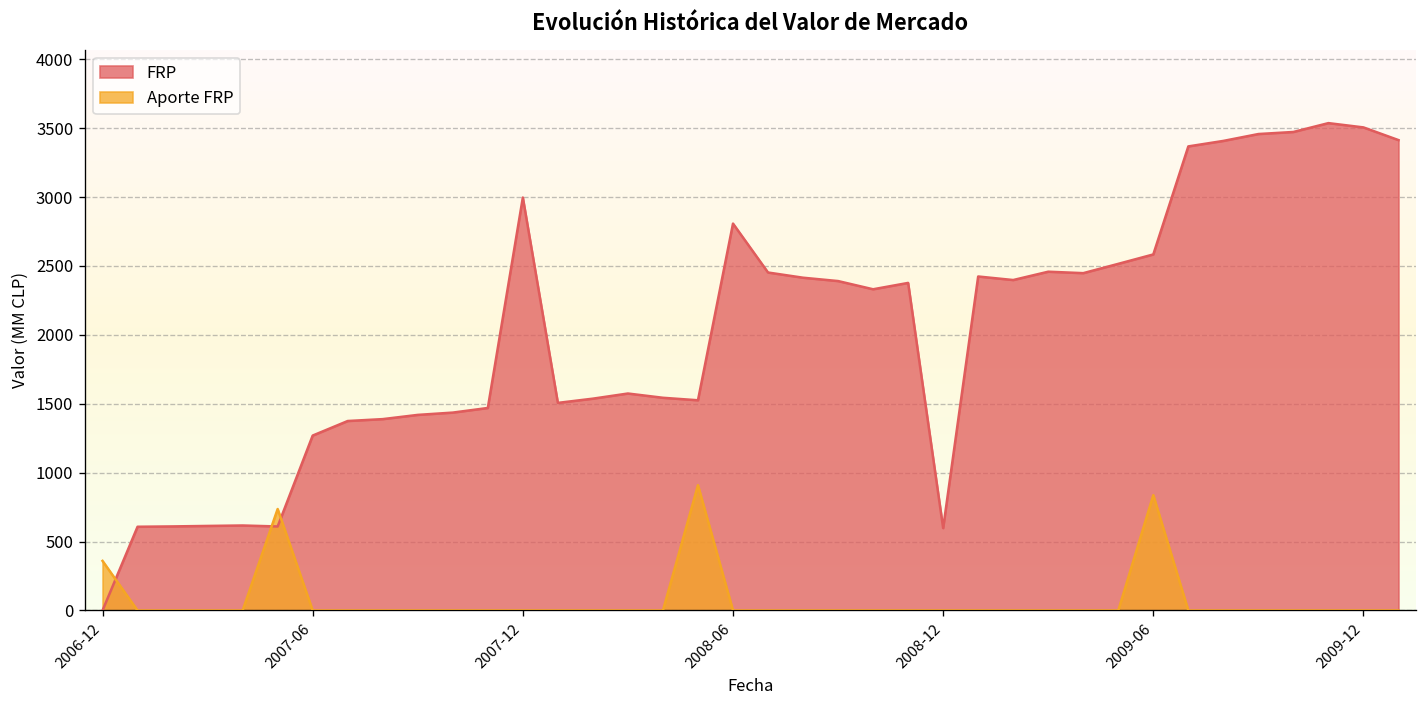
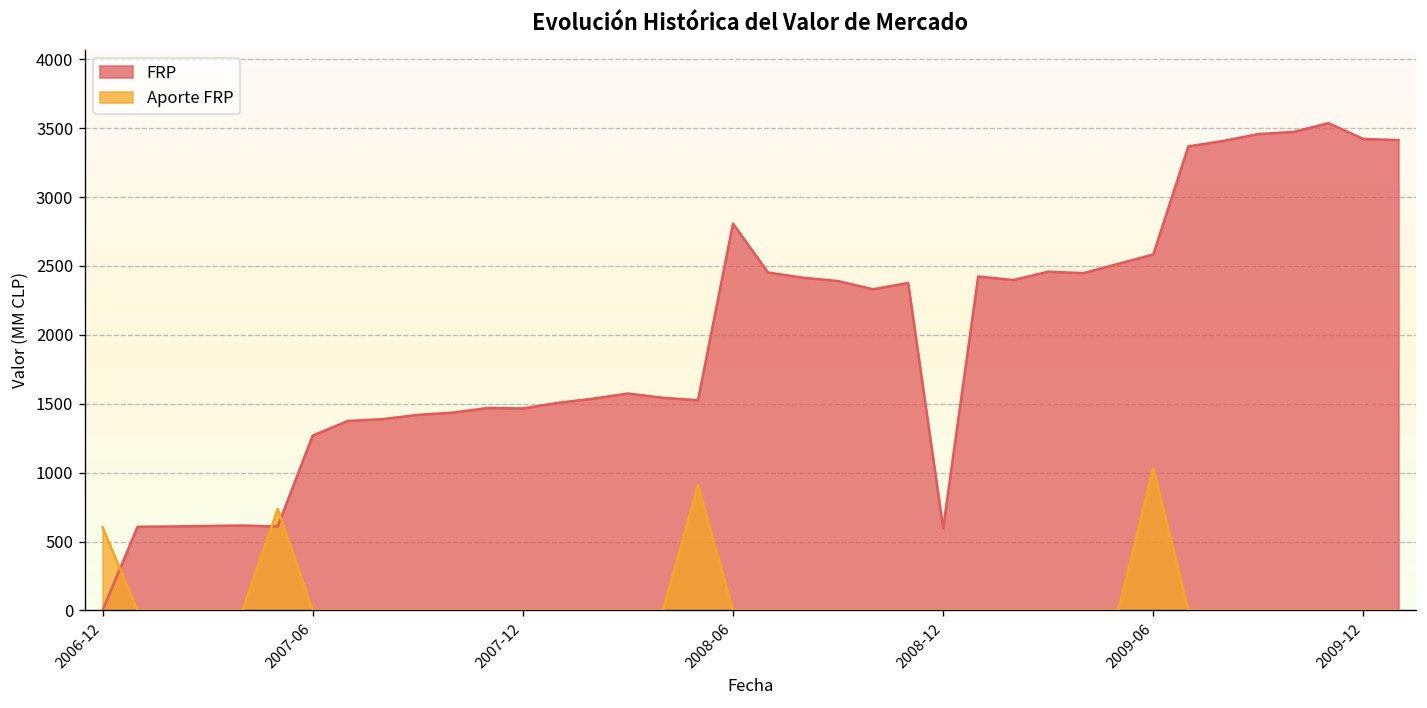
Aporte FRP, 2006-12: 360 -> 600
FRP, 2007-12: 3000 -> 1470
Aporte FRP, 2009-06: 840 -> 1030
FRP, 2009-12: 3510 -> 3420
